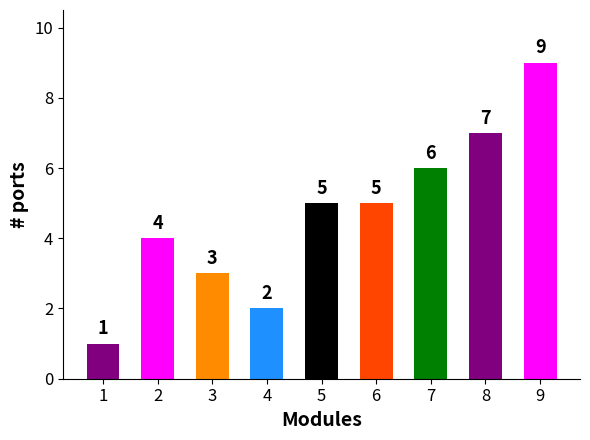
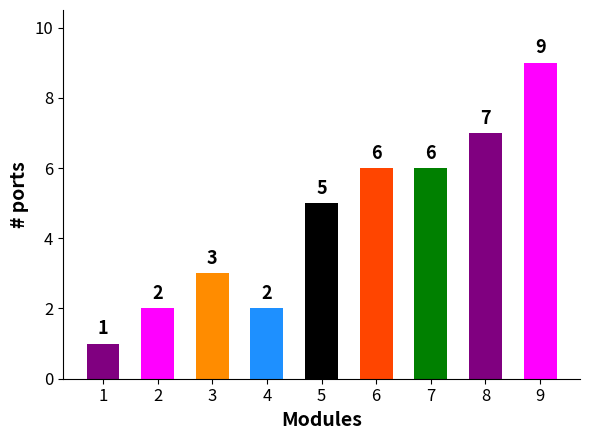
2: 4 -> 2
6: 5 -> 6
